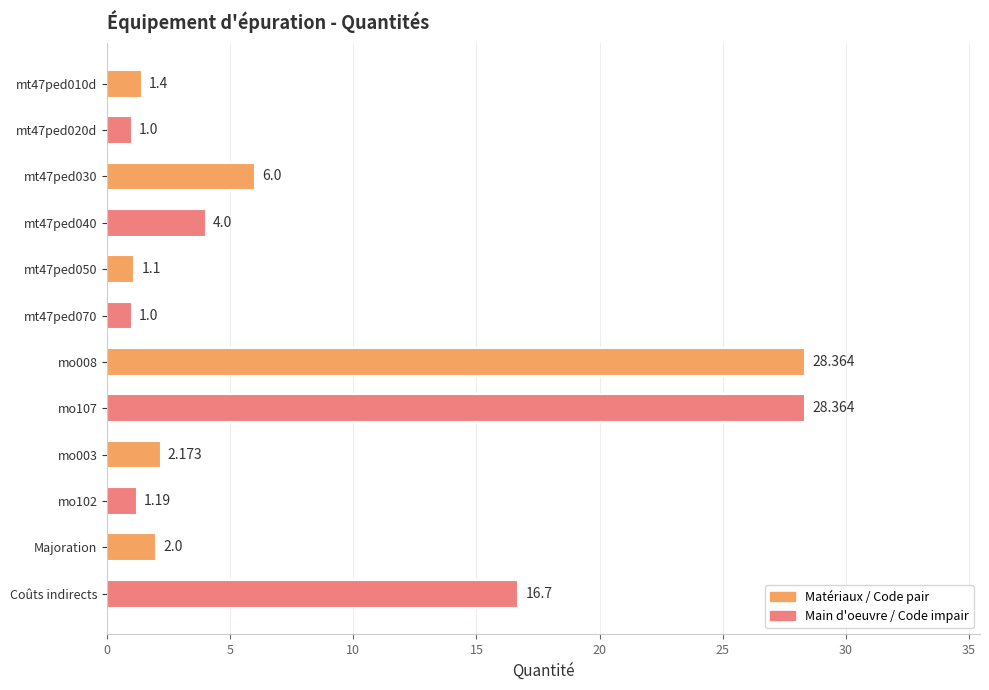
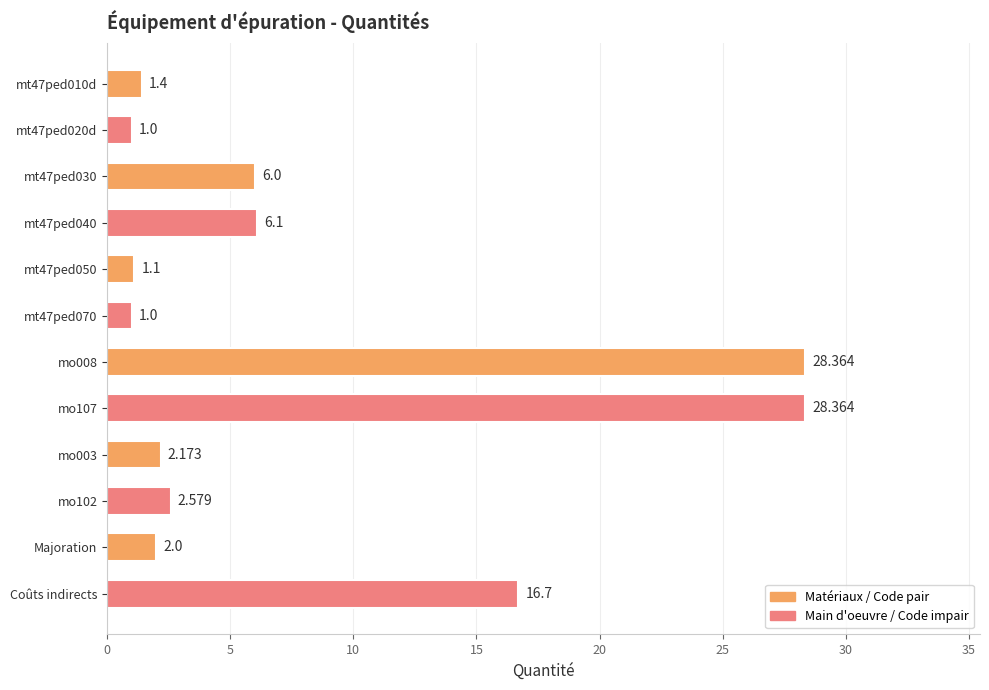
mt47ped040: 4.0 -> 6.1
mo102: 1.19 -> 2.579
